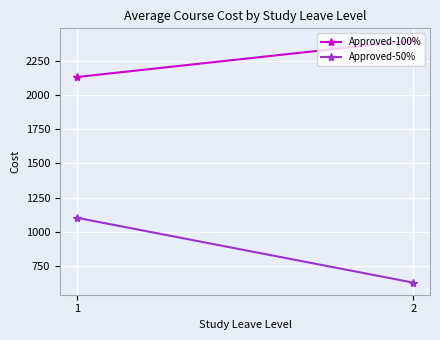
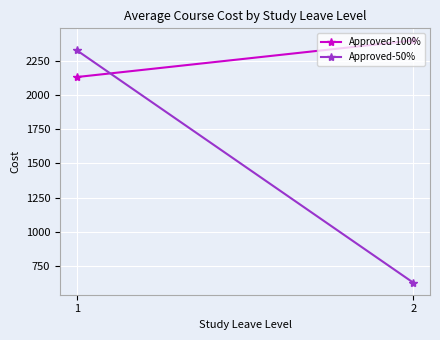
Approved-50%, 1: 1100 -> 2330
